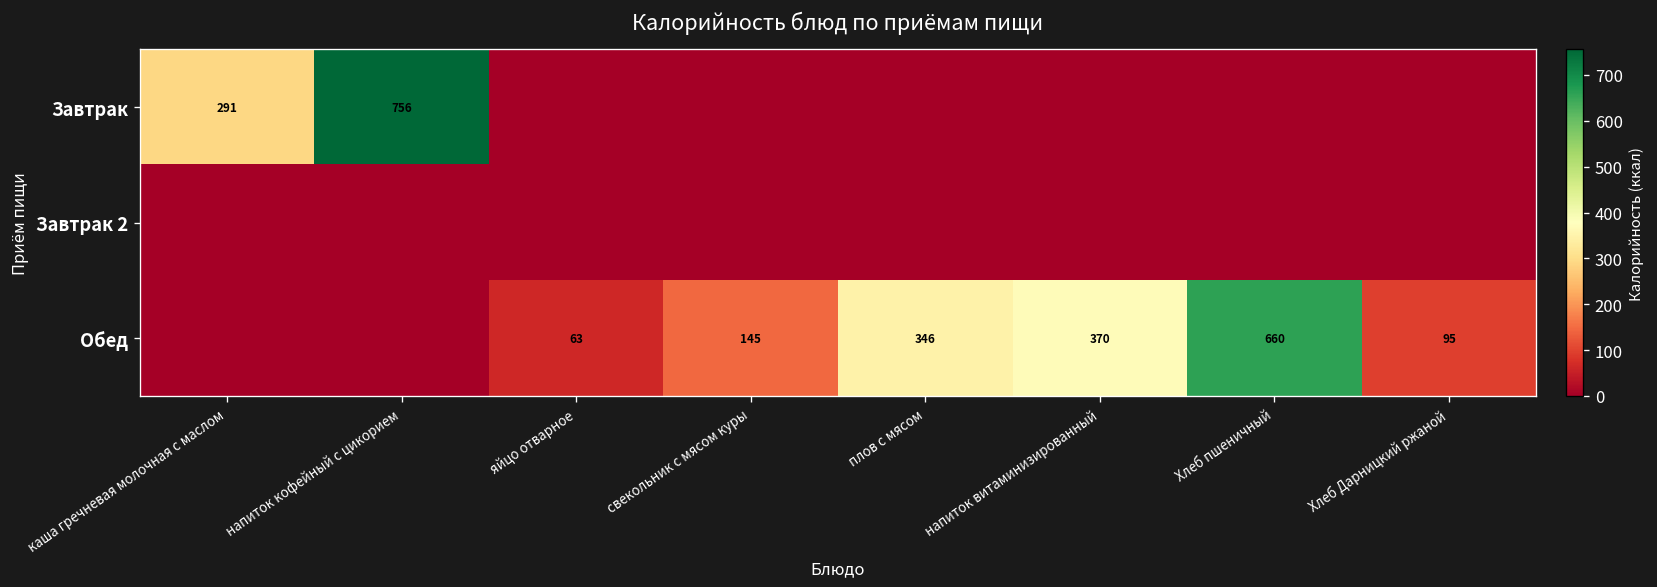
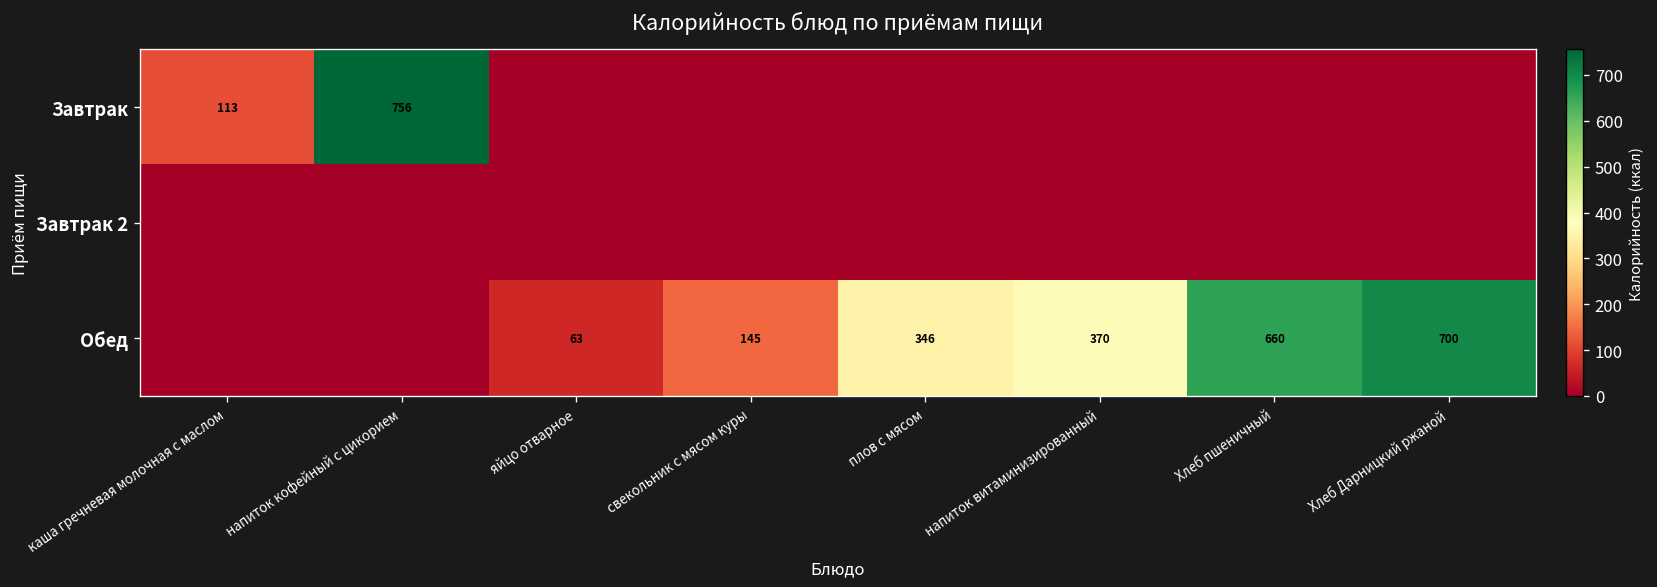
Завтрак, каша гречневая молочная с маслом: 291 -> 113
Обед, Хлеб Дарницкий ржаной: 95 -> 700
